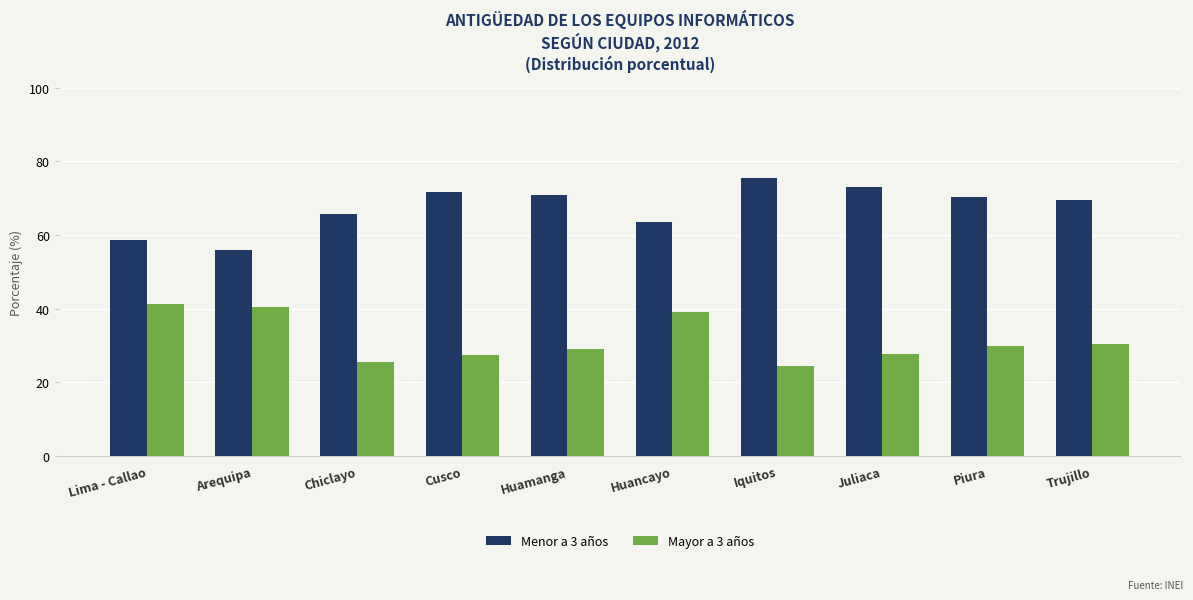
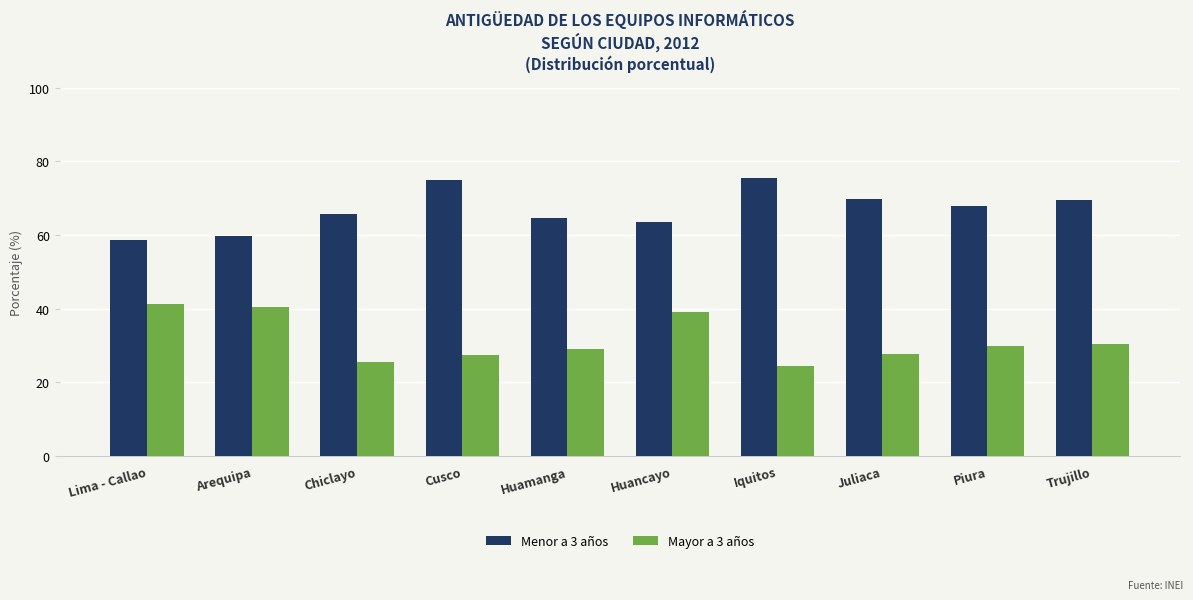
Menor a 3 años, Arequipa: 56 -> 60
Menor a 3 años, Cusco: 72 -> 75
Menor a 3 años, Huamanga: 71 -> 65
Menor a 3 años, Juliaca: 73 -> 70
Menor a 3 años, Piura: 70 -> 68
